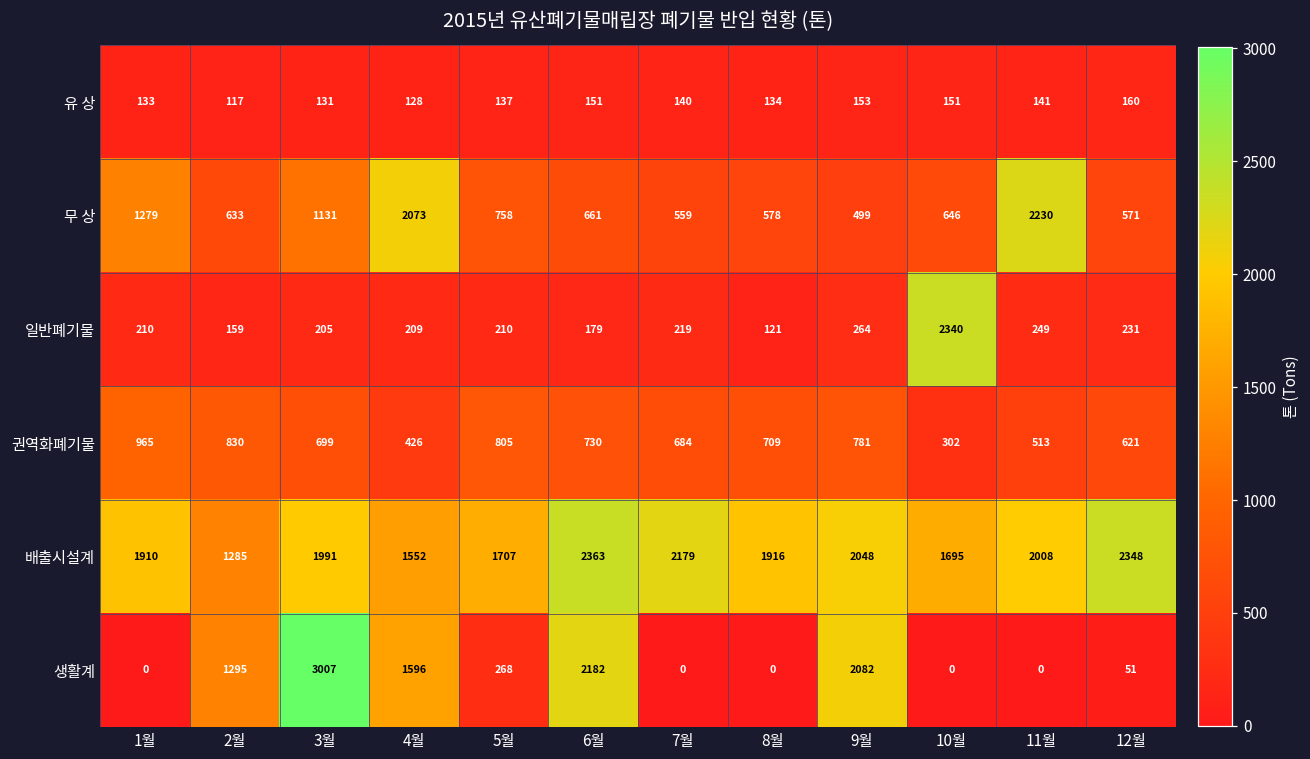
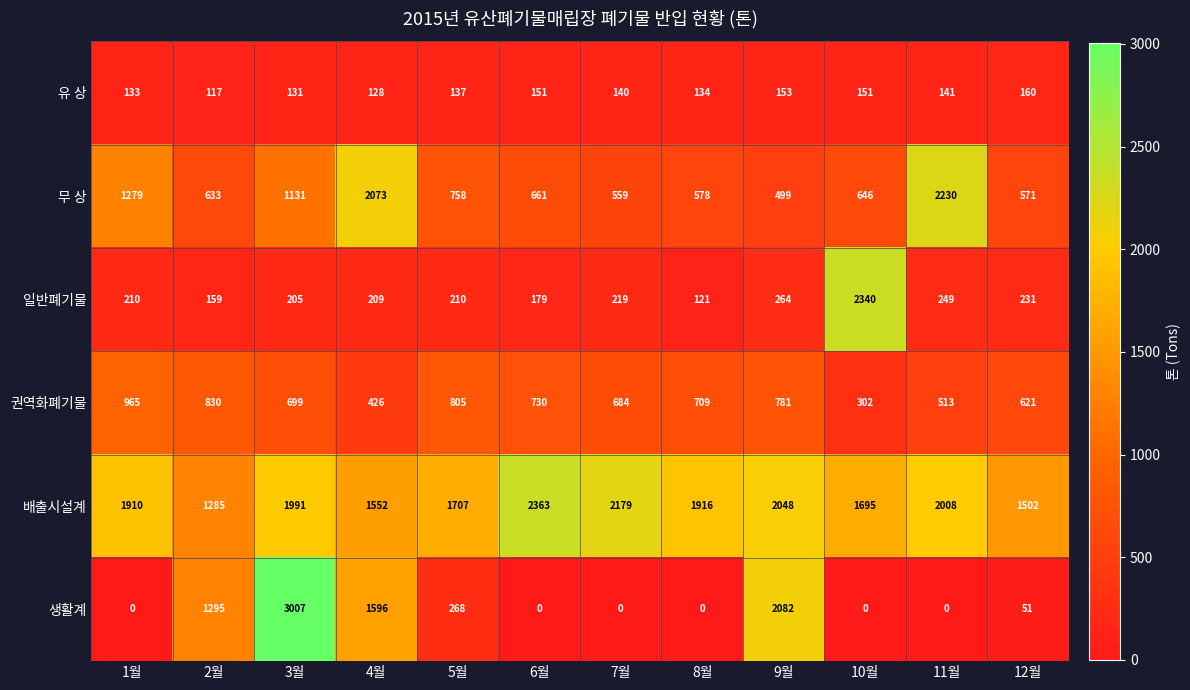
배출시설계, 12월: 2348 -> 1502
생활계, 6월: 2182 -> 0
